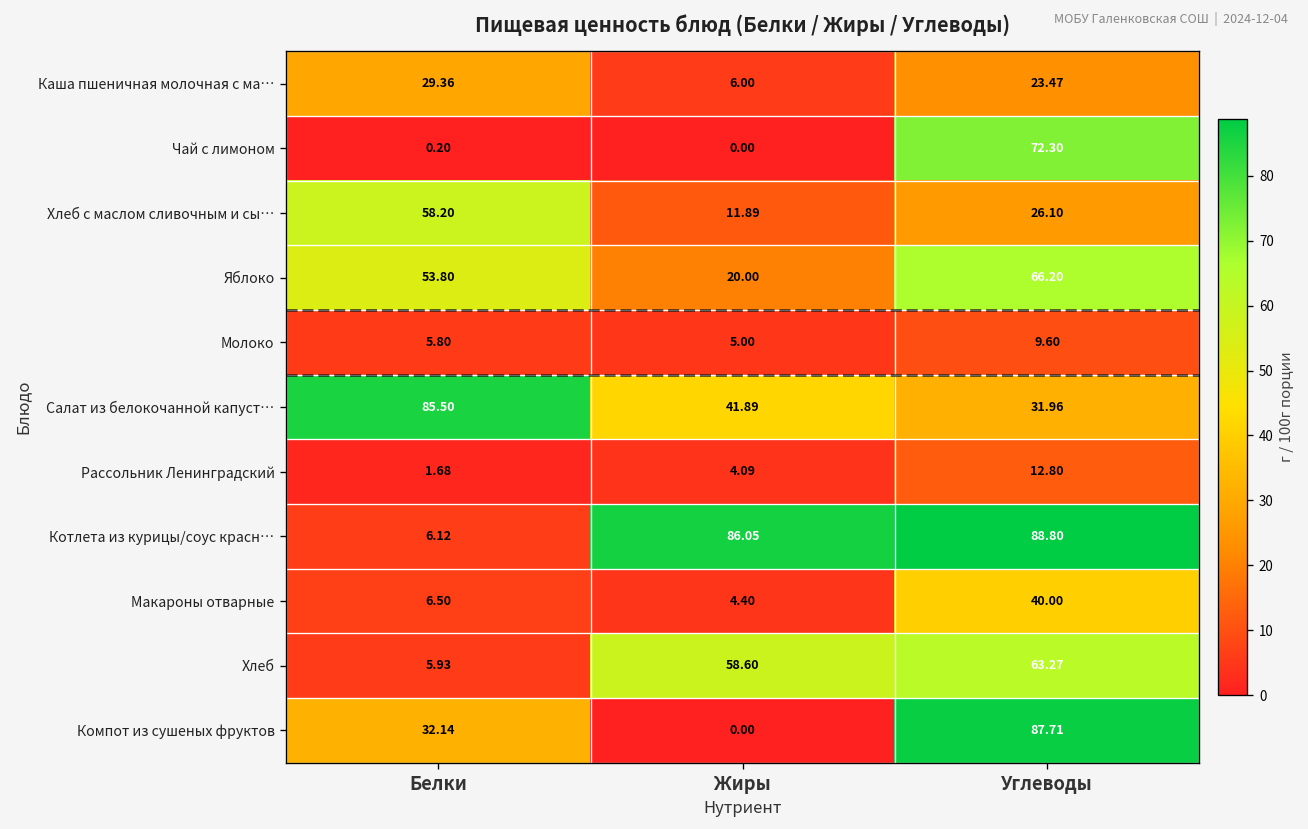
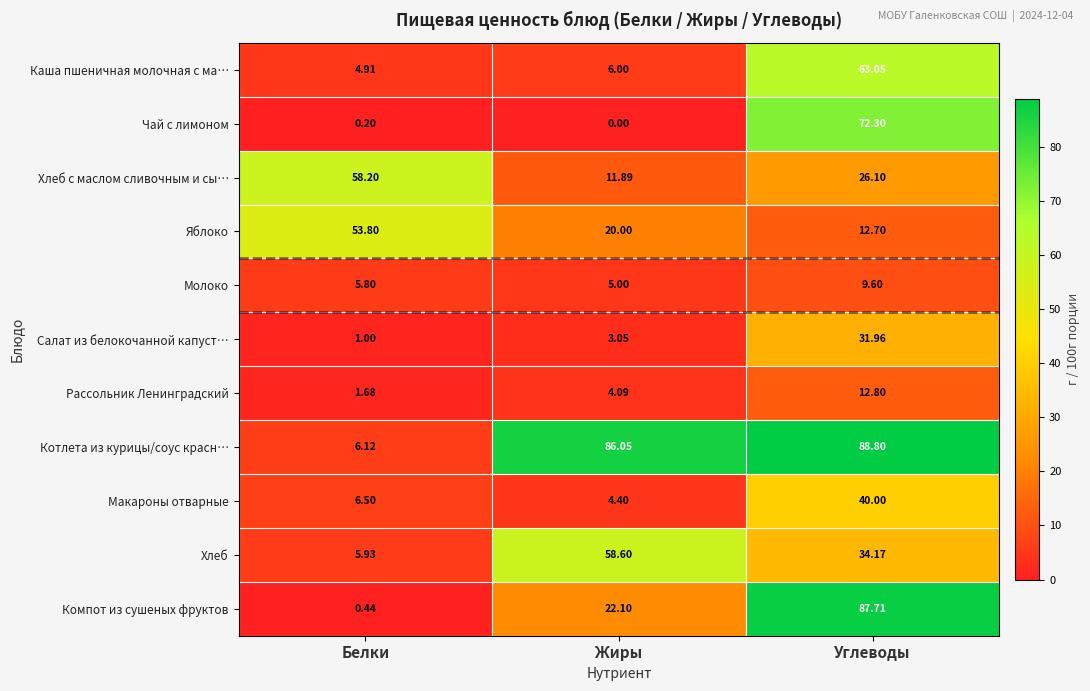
Каша пшеничная молочная с ма…, Белки: 29.36 -> 4.91
Каша пшеничная молочная с ма…, Углеводы: 23.47 -> 63.05
Яблоко, Углеводы: 66.20 -> 12.70
Салат из белокочанной капуст…, Белки: 85.50 -> 1.00
Салат из белокочанной капуст…, Жиры: 41.89 -> 3.05
Хлеб, Углеводы: 63.27 -> 34.17
Компот из сушеных фруктов, Белки: 32.14 -> 0.44
Компот из сушеных фруктов, Жиры: 0.00 -> 22.10
